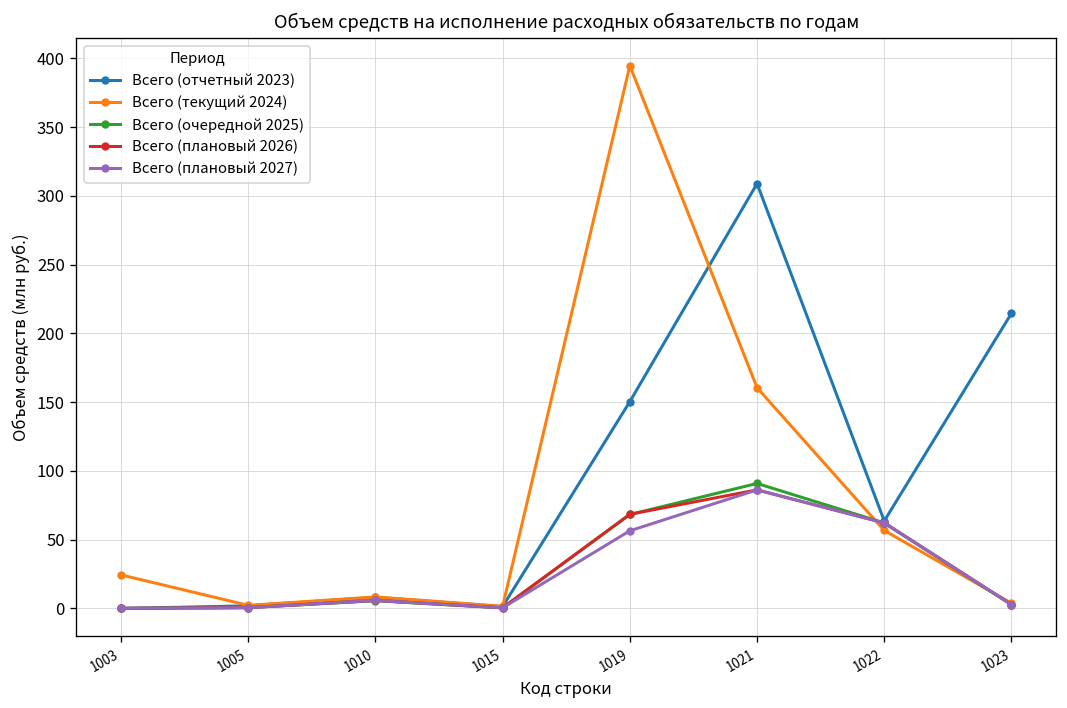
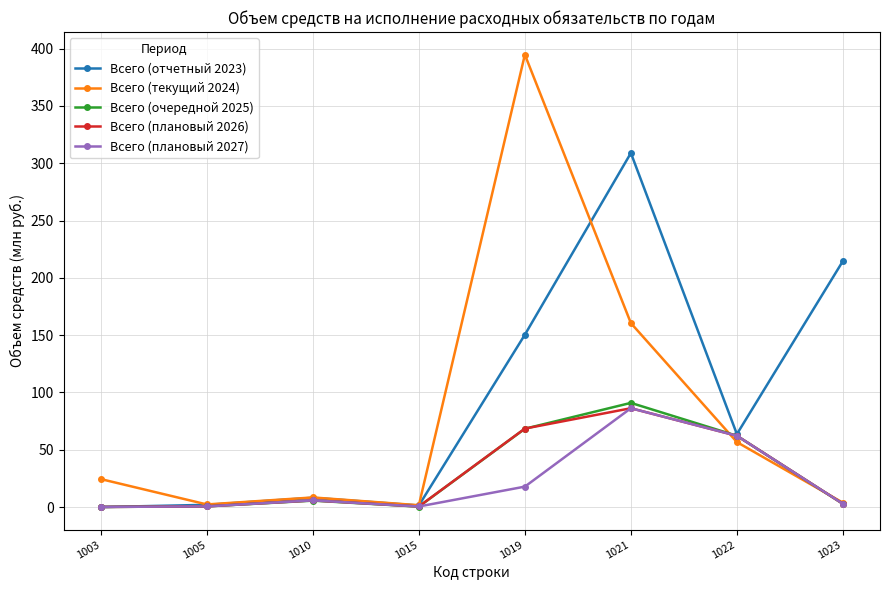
Всего (плановый 2027), 1019: 56 -> 18
